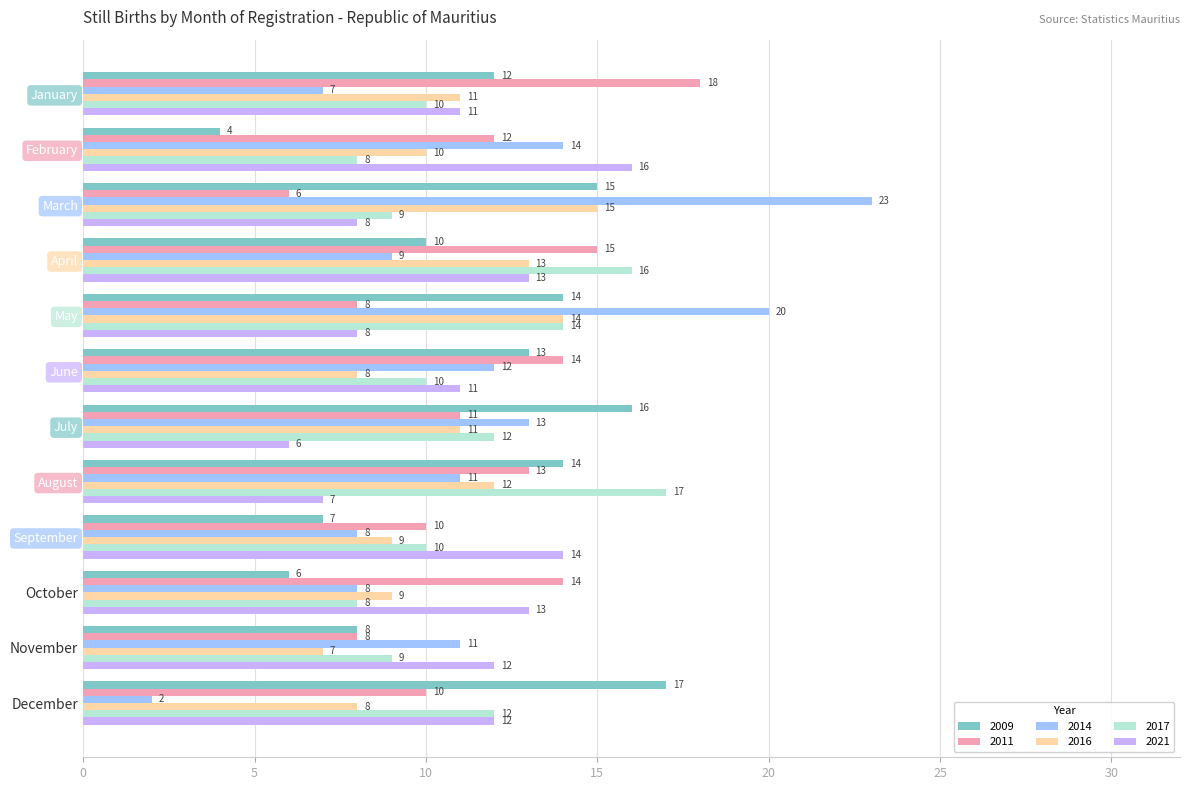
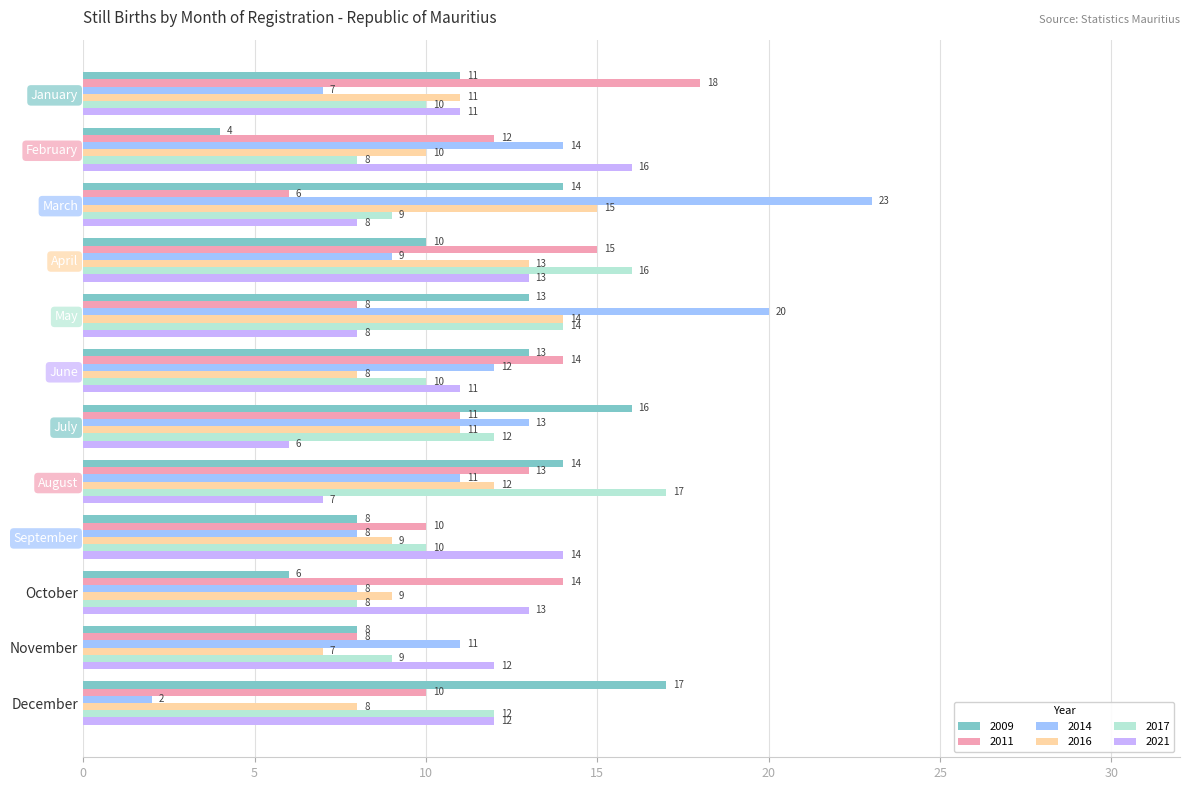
2009, January: 12 -> 11
2009, March: 15 -> 14
2009, May: 14 -> 13
2009, September: 7 -> 8
